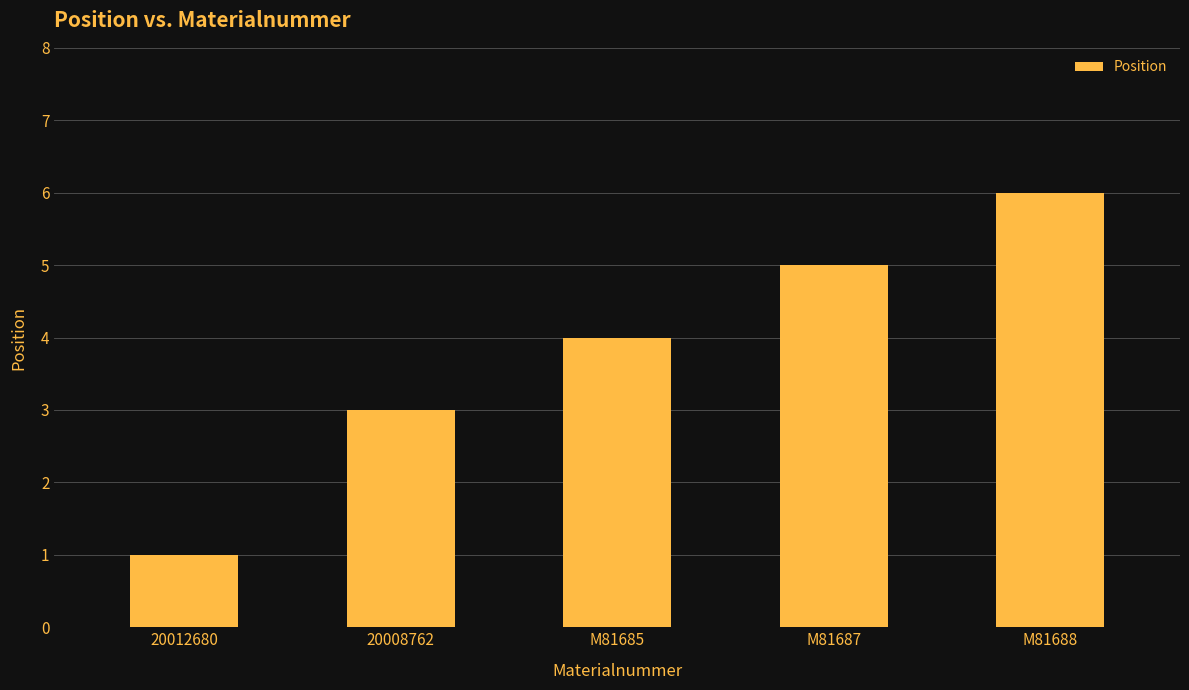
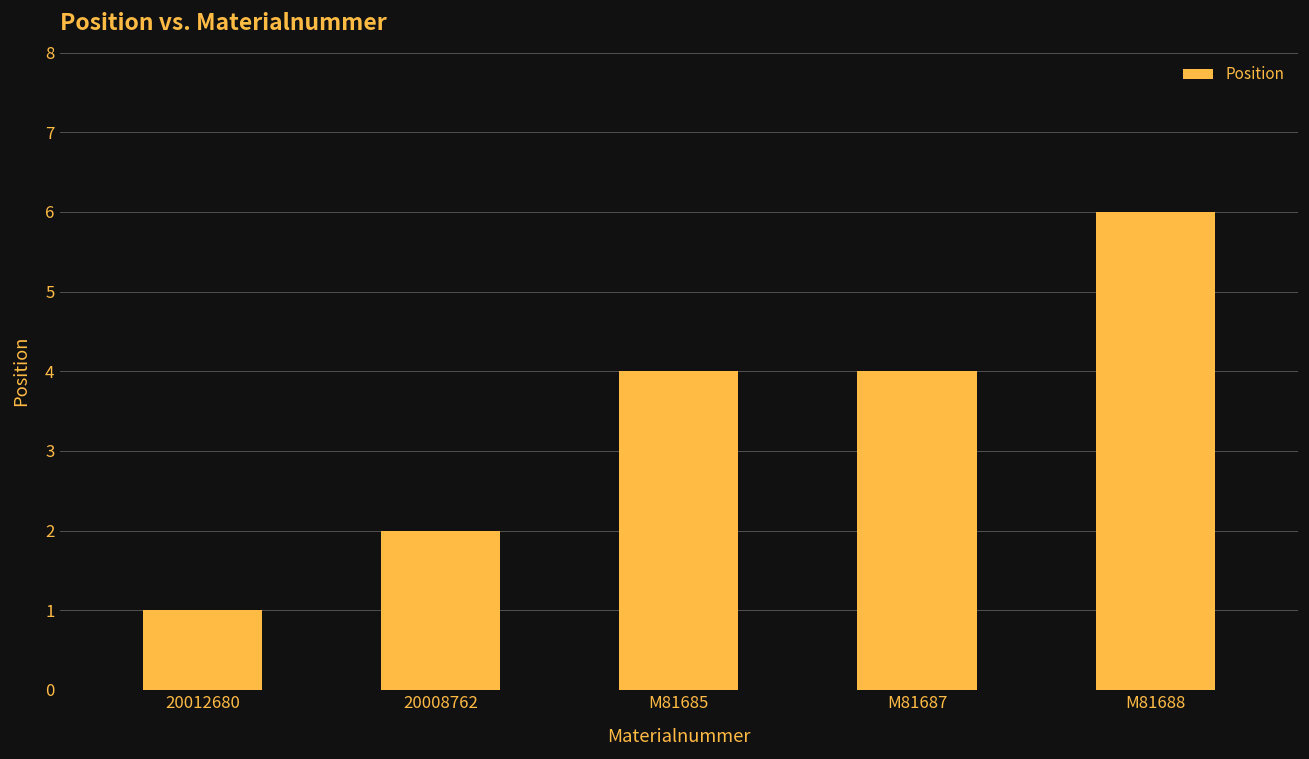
20008762: 3 -> 2
M81687: 5 -> 4
